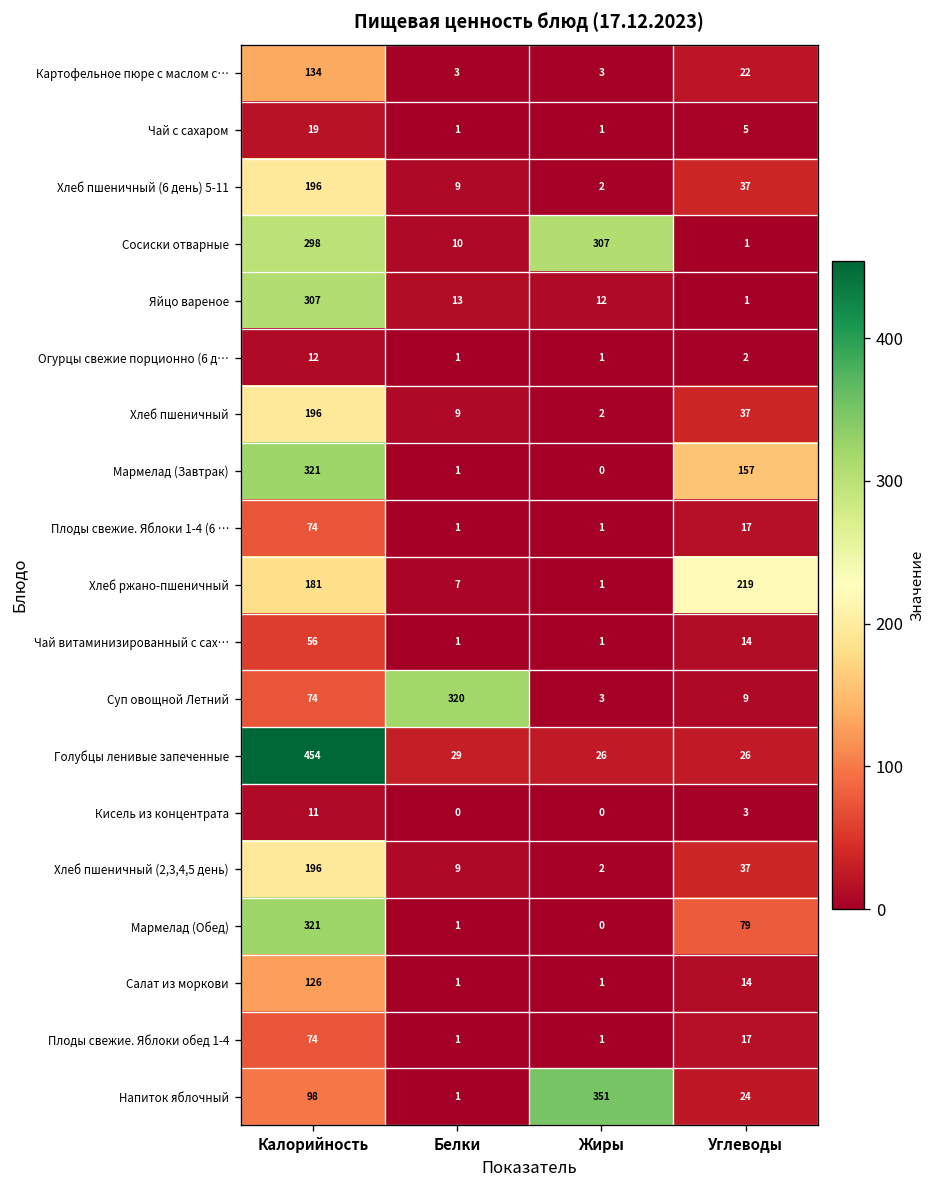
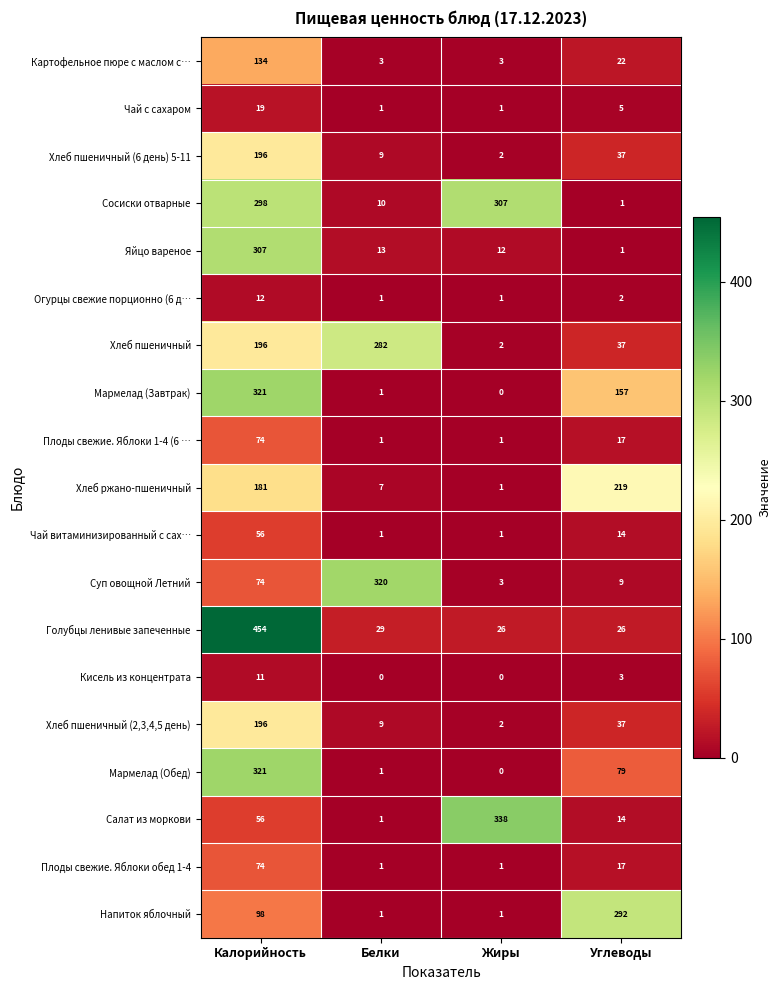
Хлеб пшеничный, Белки: 9 -> 282
Салат из моркови, Калорийность: 126 -> 56
Салат из моркови, Жиры: 1 -> 338
Напиток яблочный, Жиры: 351 -> 1
Напиток яблочный, Углеводы: 24 -> 292
